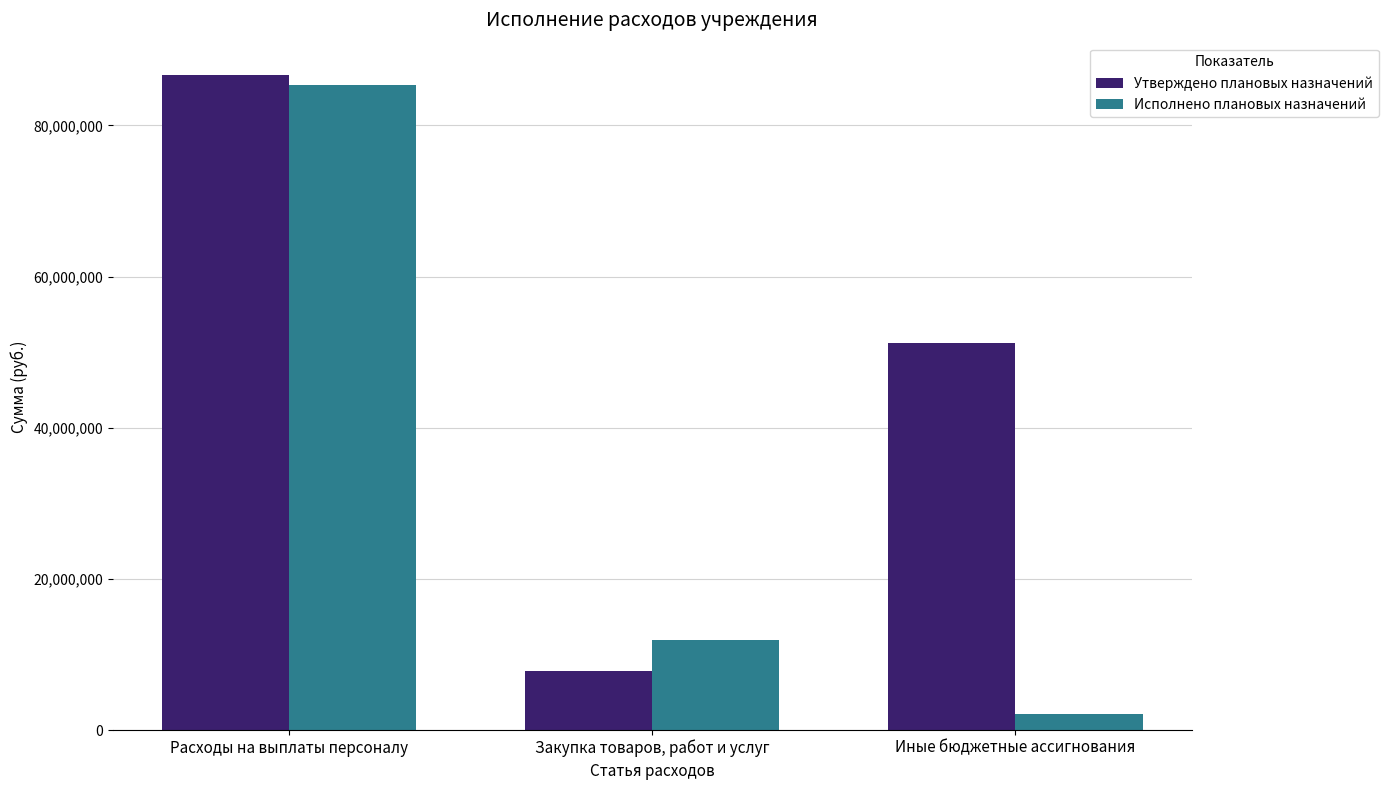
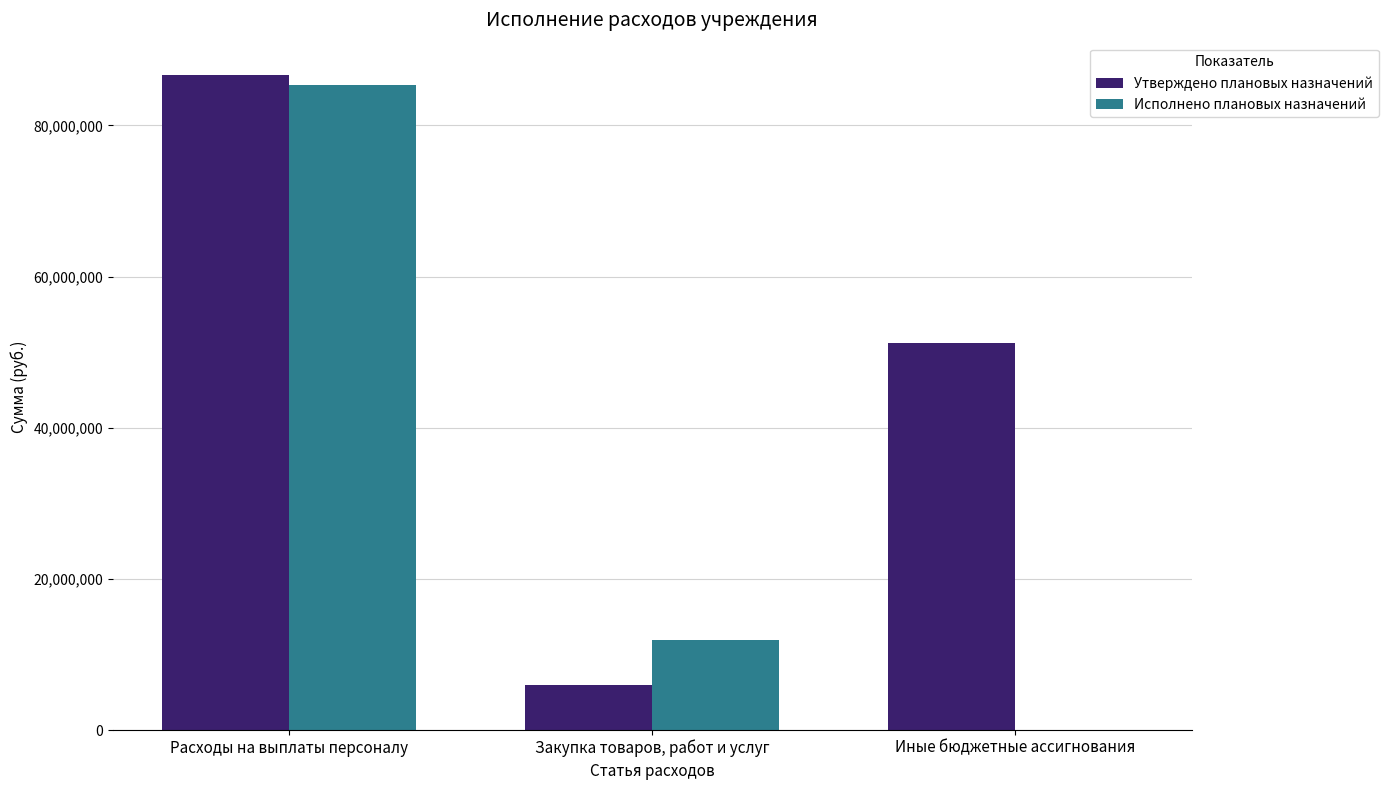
Утверждено плановых назначений, Закупка товаров, работ и услуг: 8,000,000 -> 6,000,000
Исполнено плановых назначений, Иные бюджетные ассигнования: 2,000,000 -> 0
